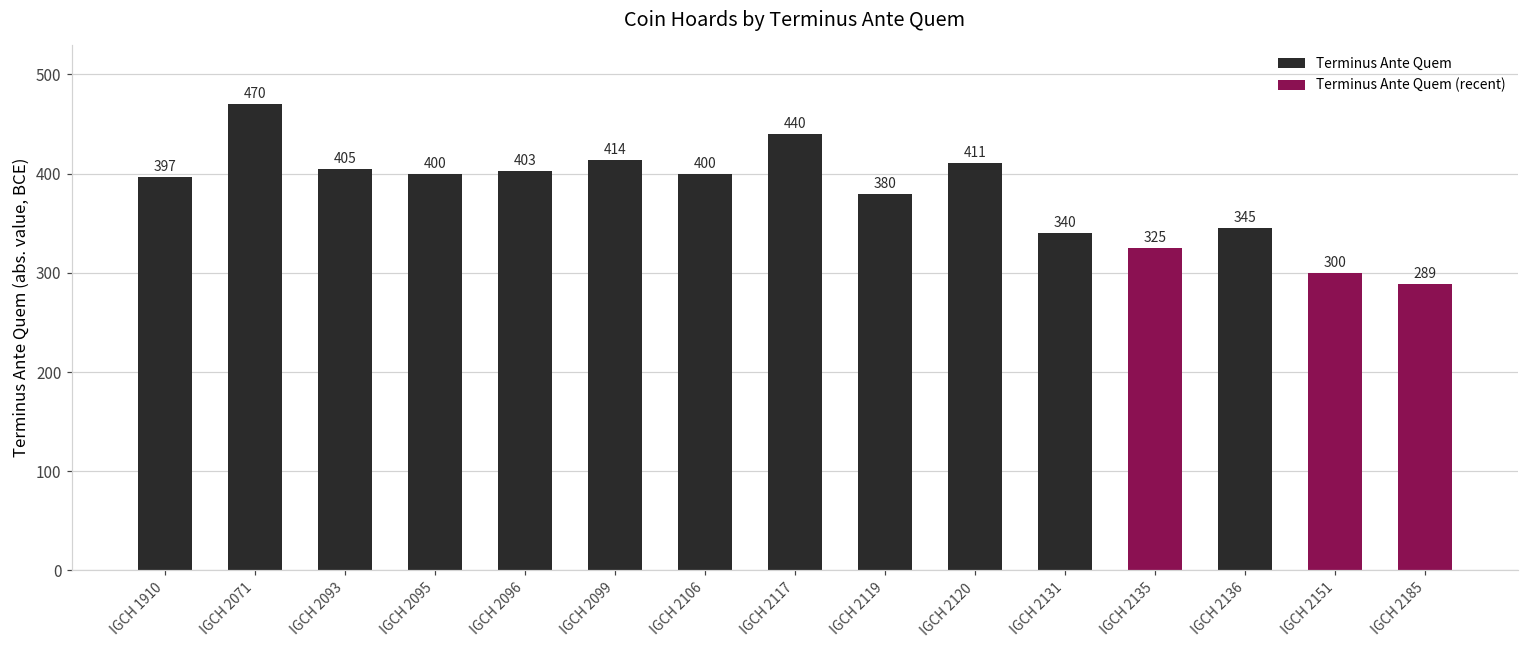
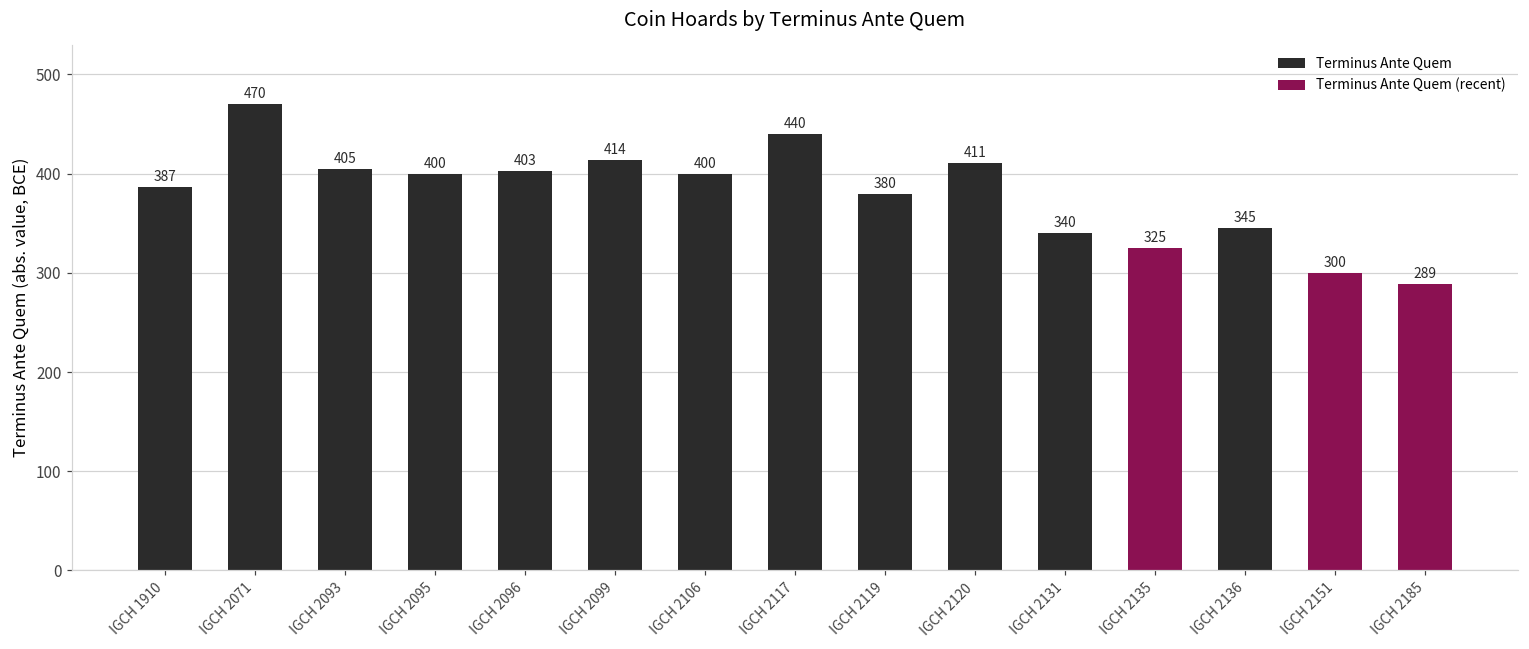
Terminus Ante Quem, IGCH 1910: 397 -> 387
